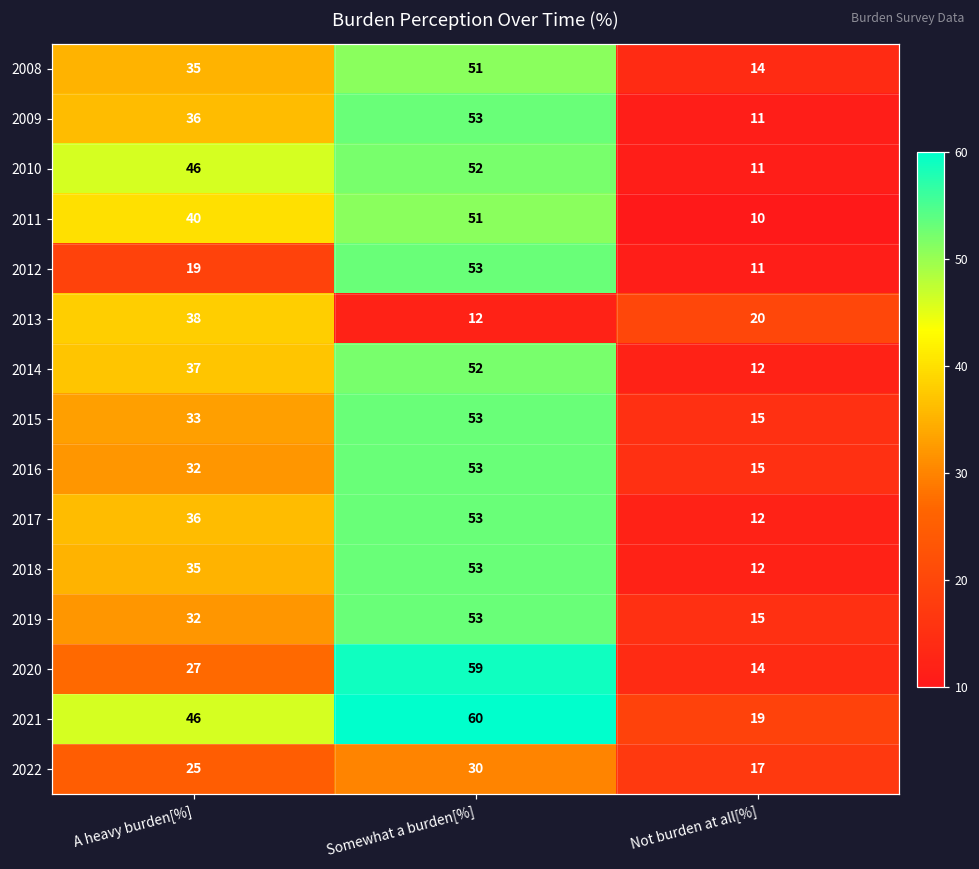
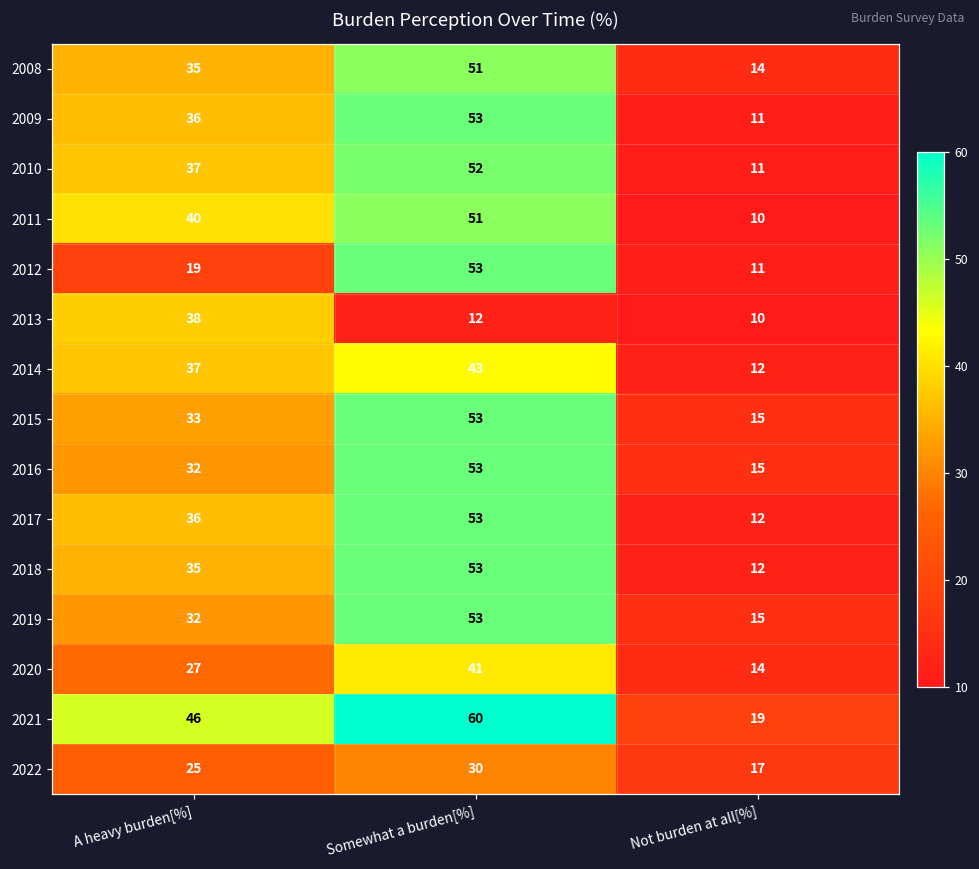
2010, A heavy burden[%]: 46 -> 37
2013, Not burden at all[%]: 20 -> 10
2014, Somewhat a burden[%]: 52 -> 43
2020, Somewhat a burden[%]: 59 -> 41
